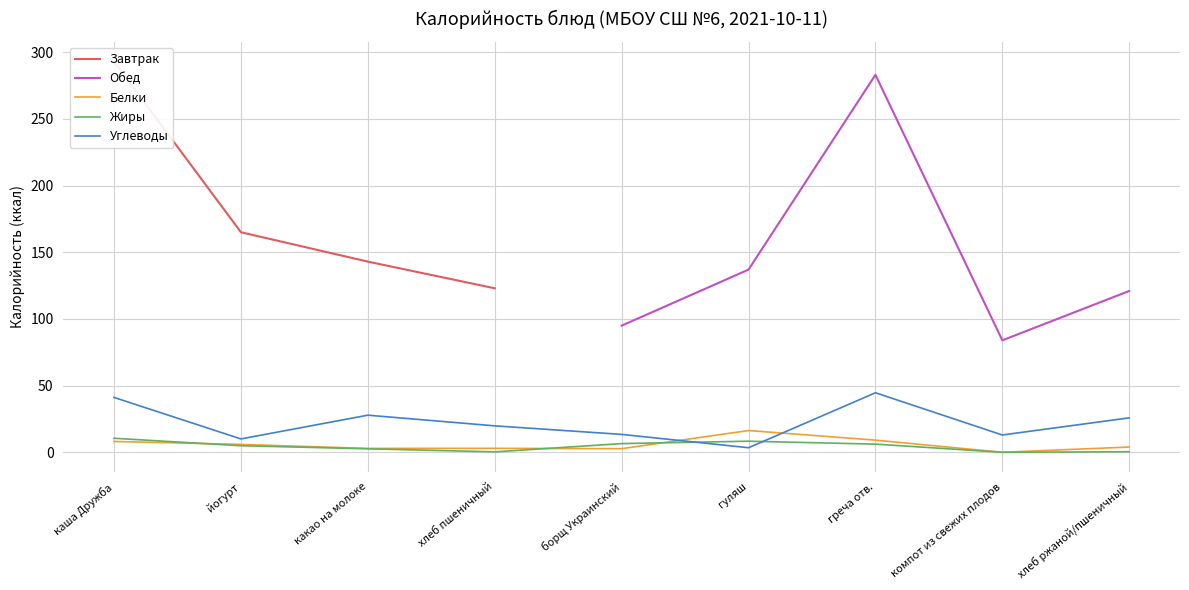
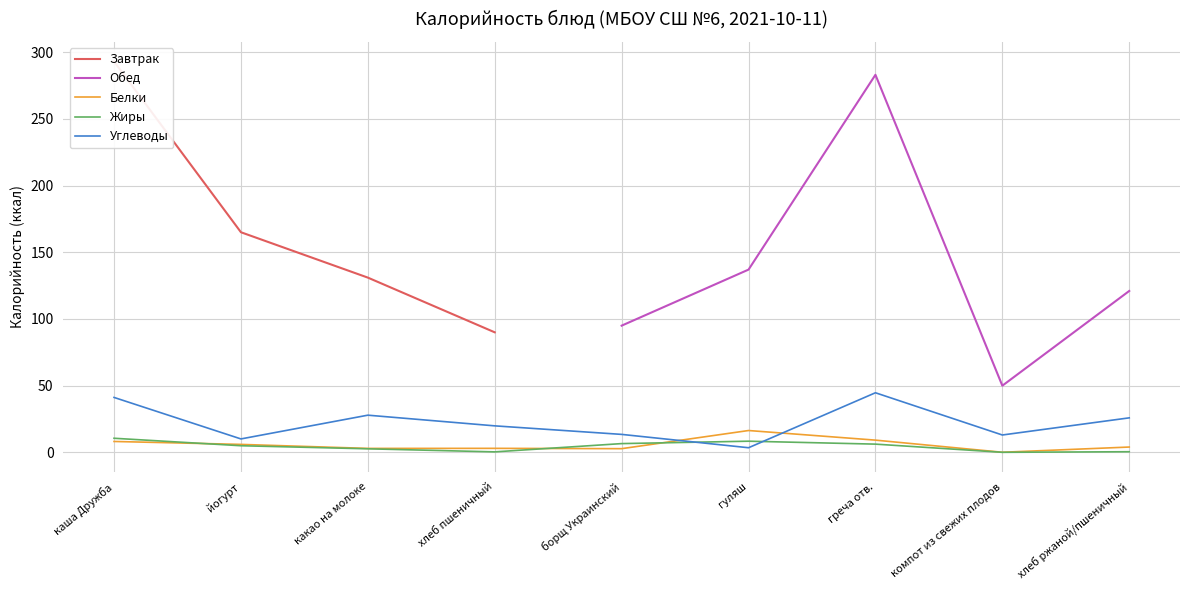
Завтрак, какао на молоке: 143 -> 131
Завтрак, хлеб пшеничный: 123 -> 90
Обед, компот из свежих плодов: 84 -> 50
